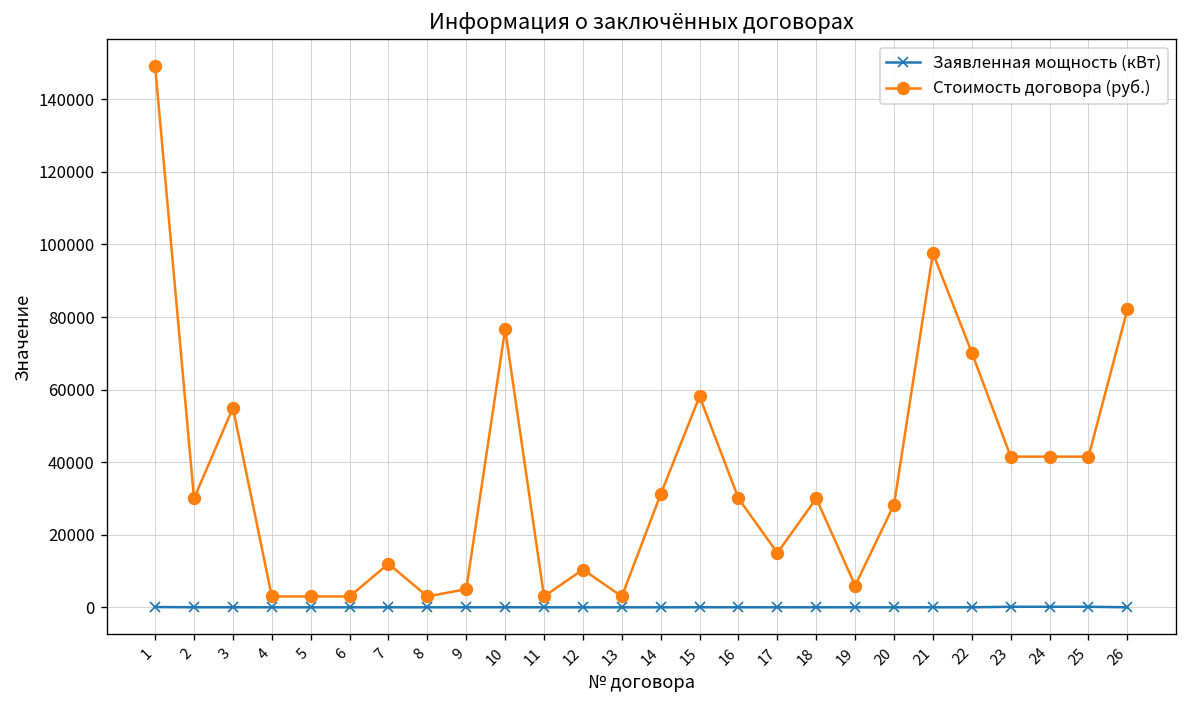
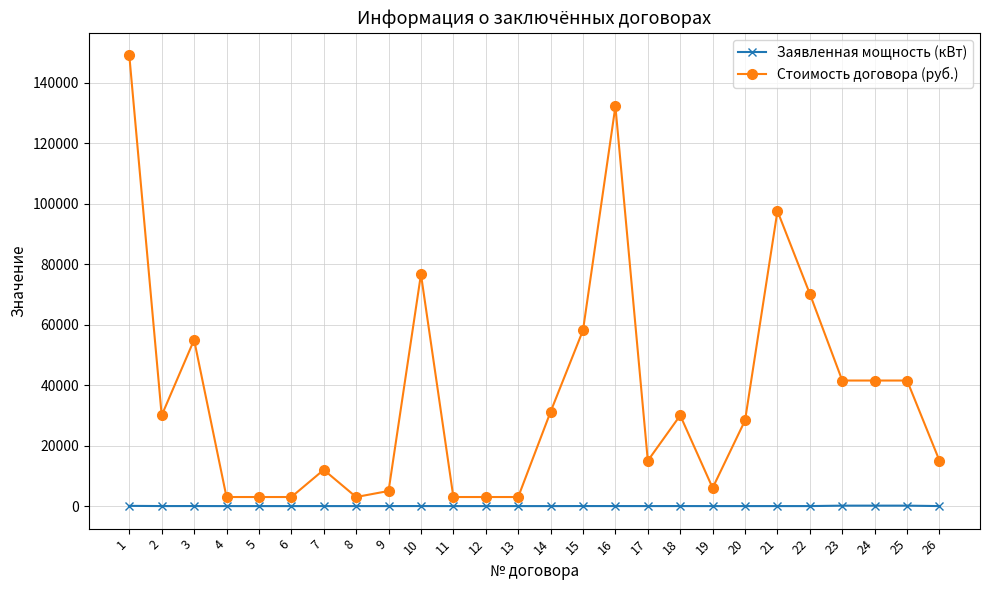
Стоимость договора (руб.), 12: 10000 -> 3000
Стоимость договора (руб.), 16: 30000 -> 132000
Стоимость договора (руб.), 26: 82000 -> 15000
